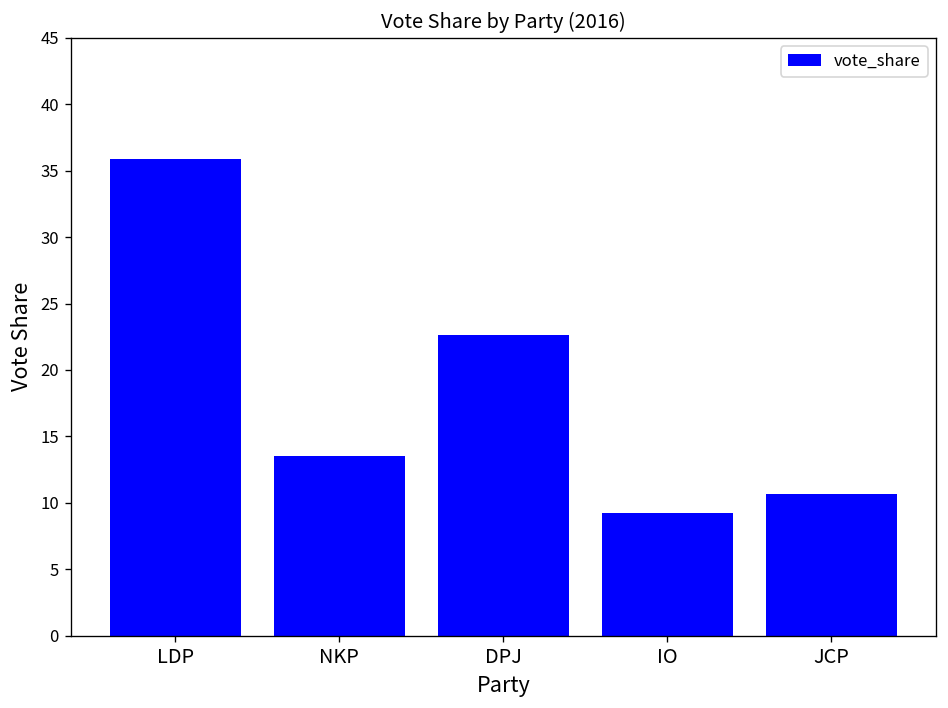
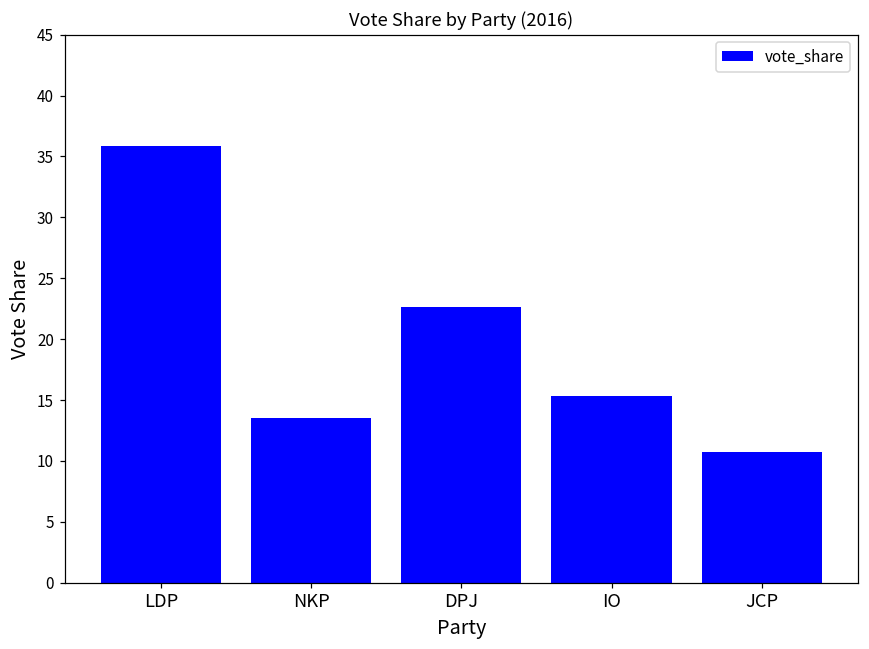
IO: 9.2 -> 15.3
